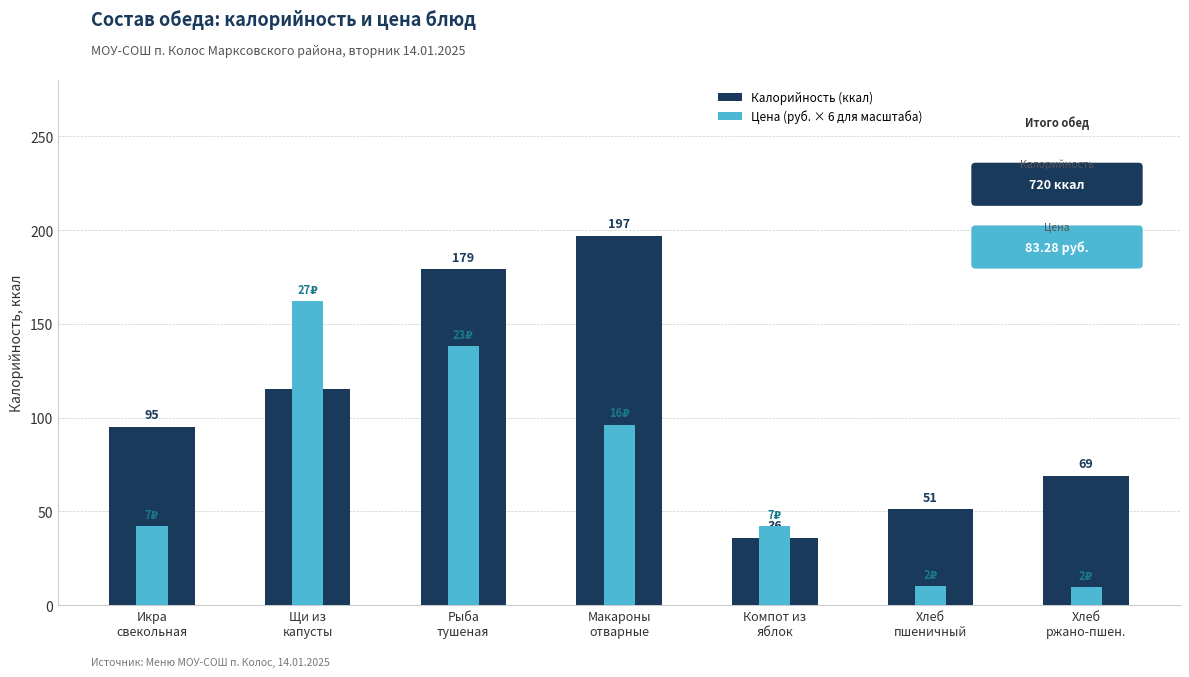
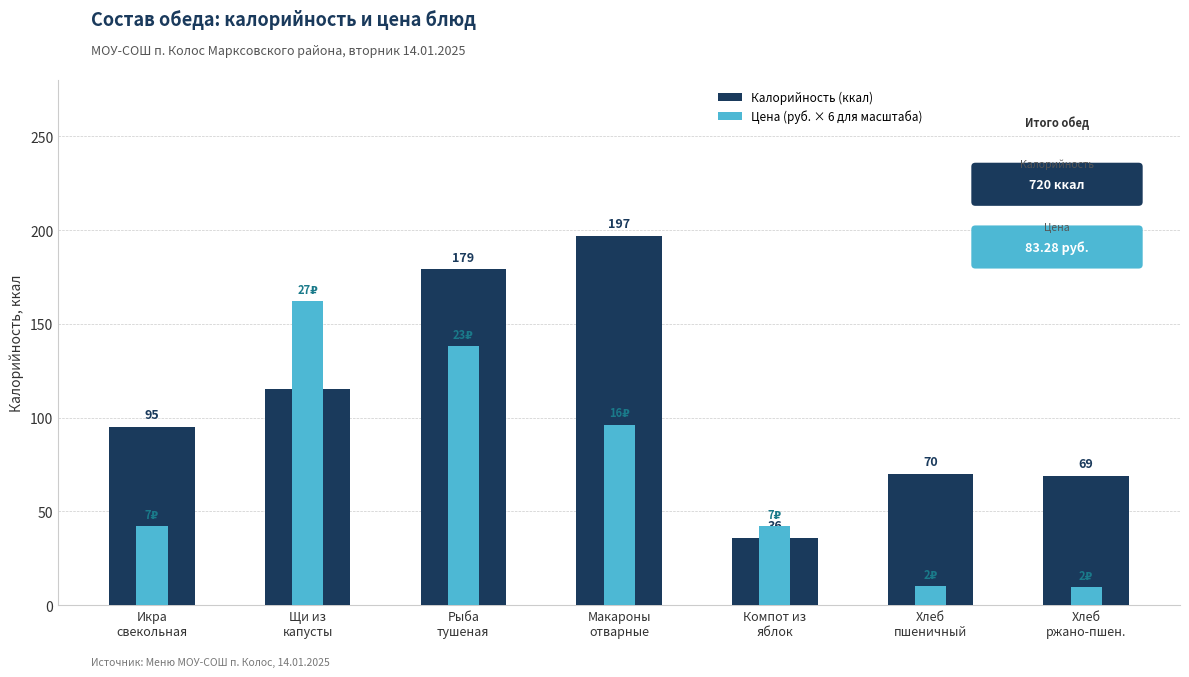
Калорийность (ккал), Хлеб пшеничный: 51 -> 70
